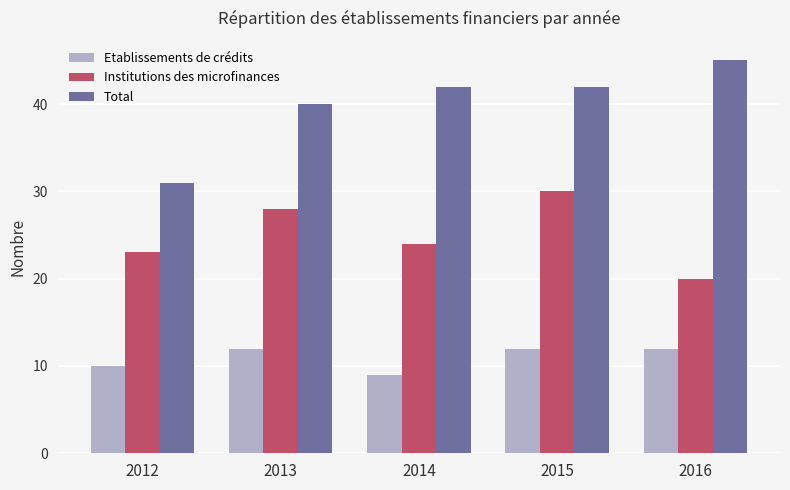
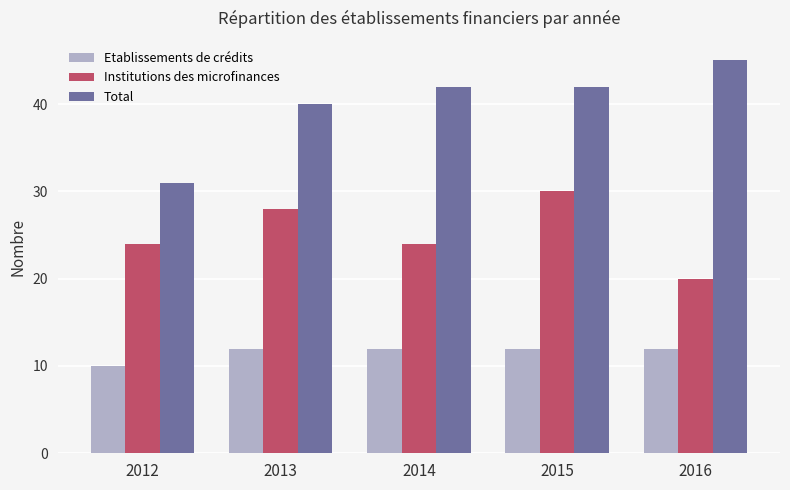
Institutions des microfinances, 2012: 23 -> 24
Etablissements de crédits, 2014: 9 -> 12
